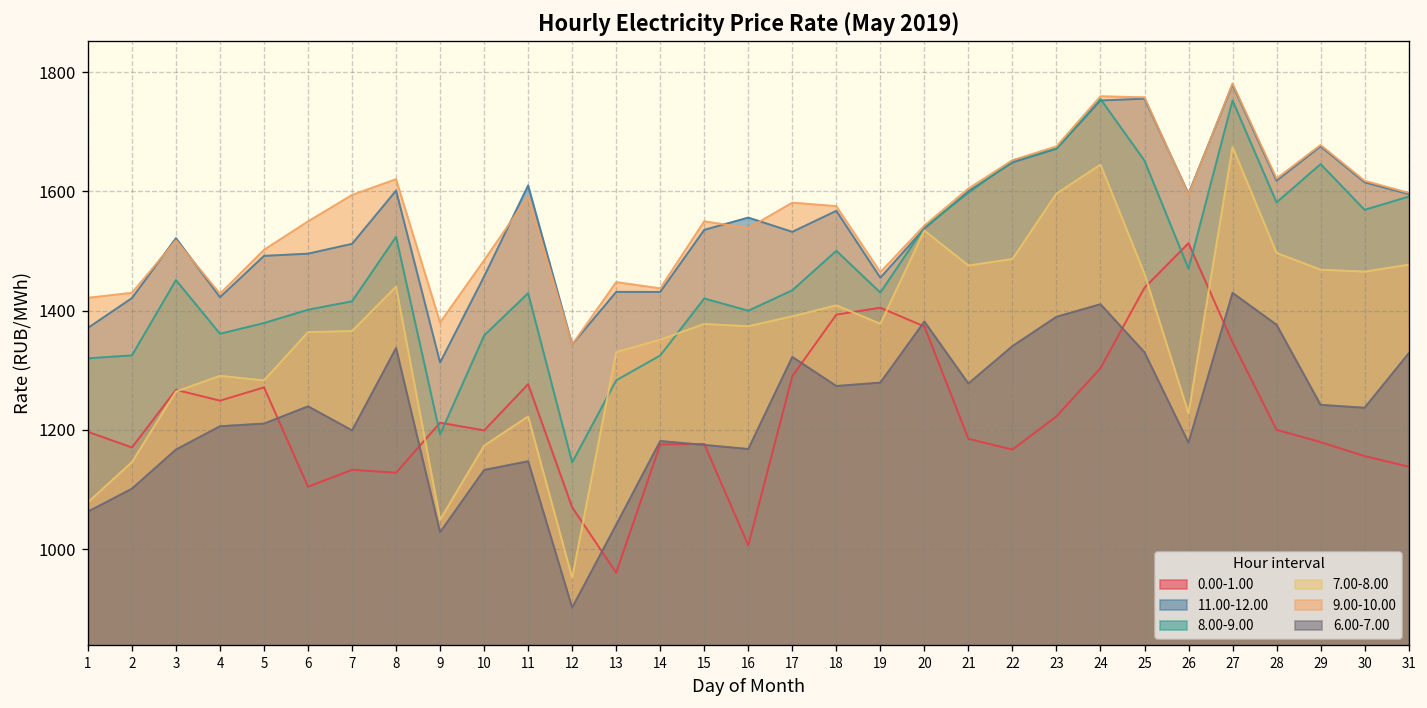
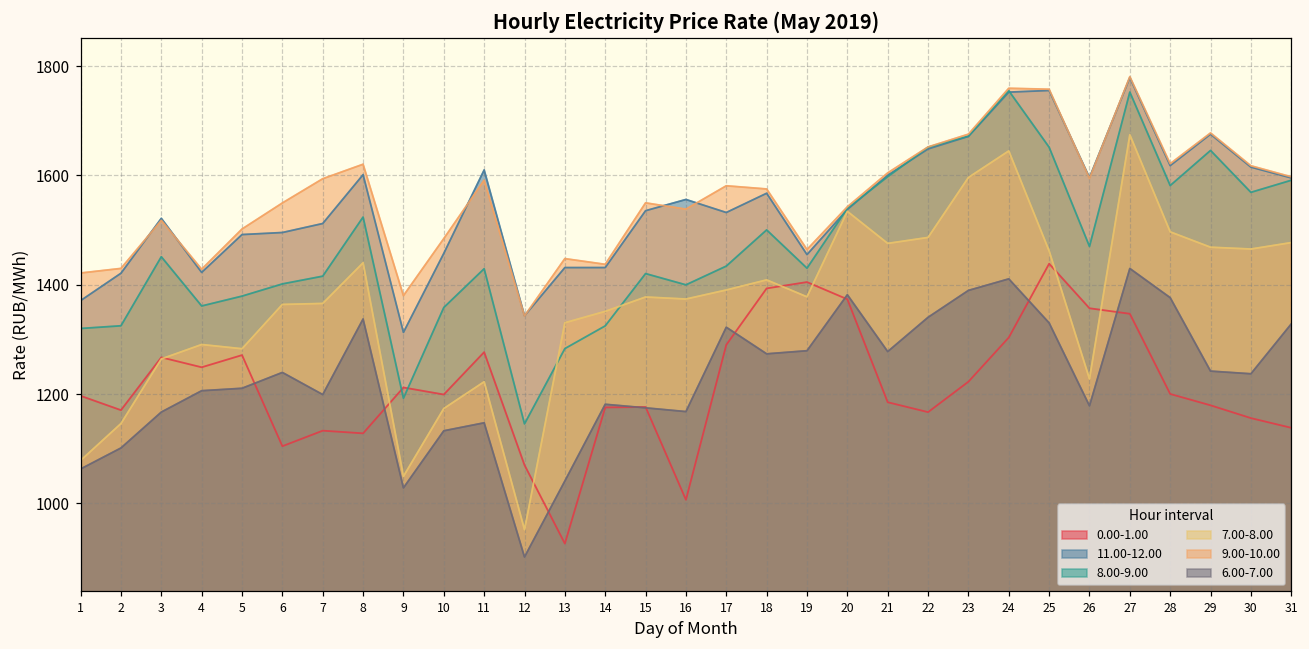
0.00-1.00, 13: 960 -> 930
0.00-1.00, 26: 1510 -> 1360
